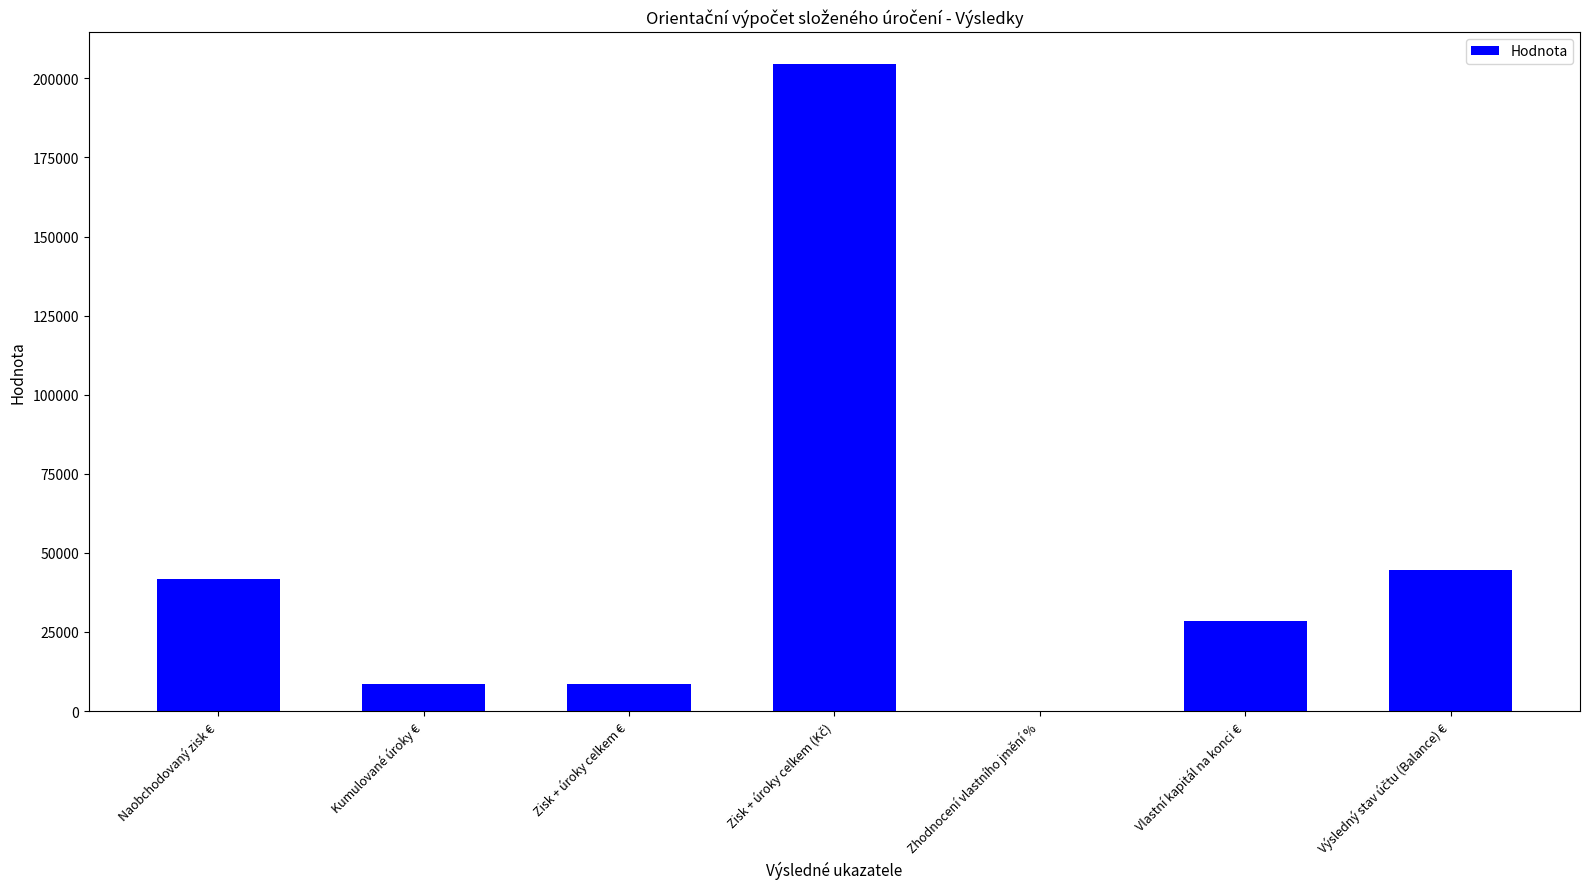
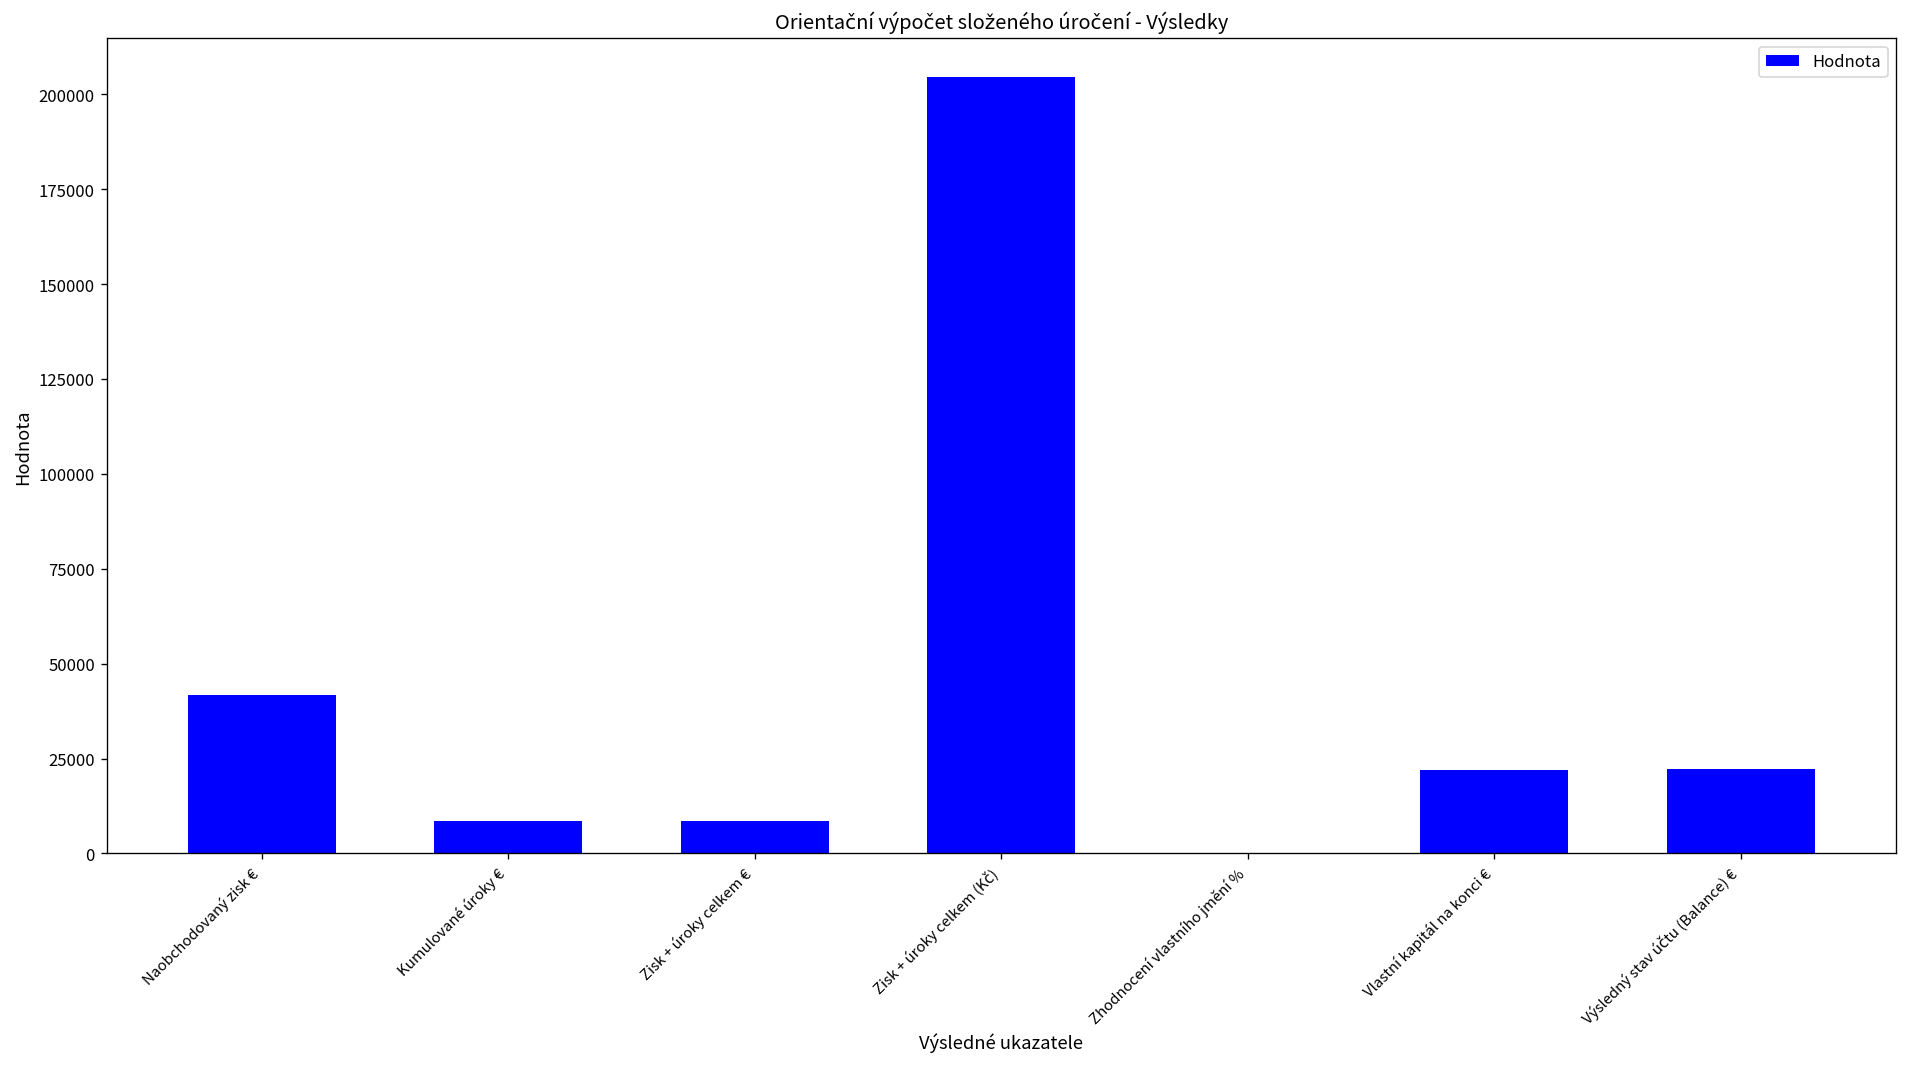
Vlastní kapitál na konci €: 29000 -> 22000
Výsledný stav účtu (Balance) €: 45000 -> 22000
